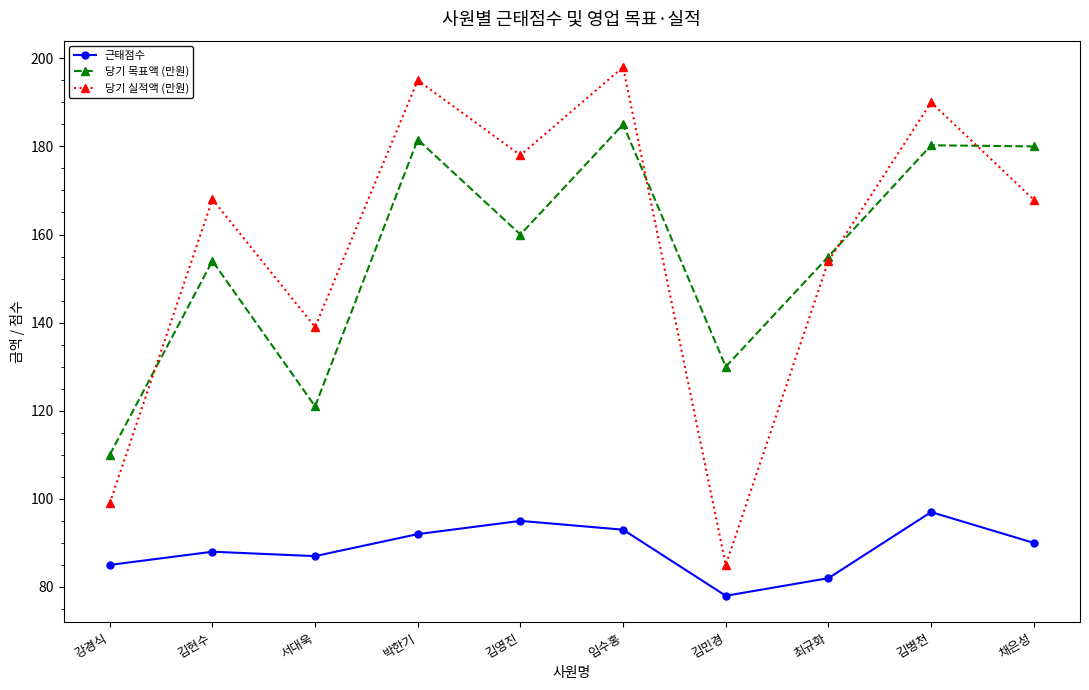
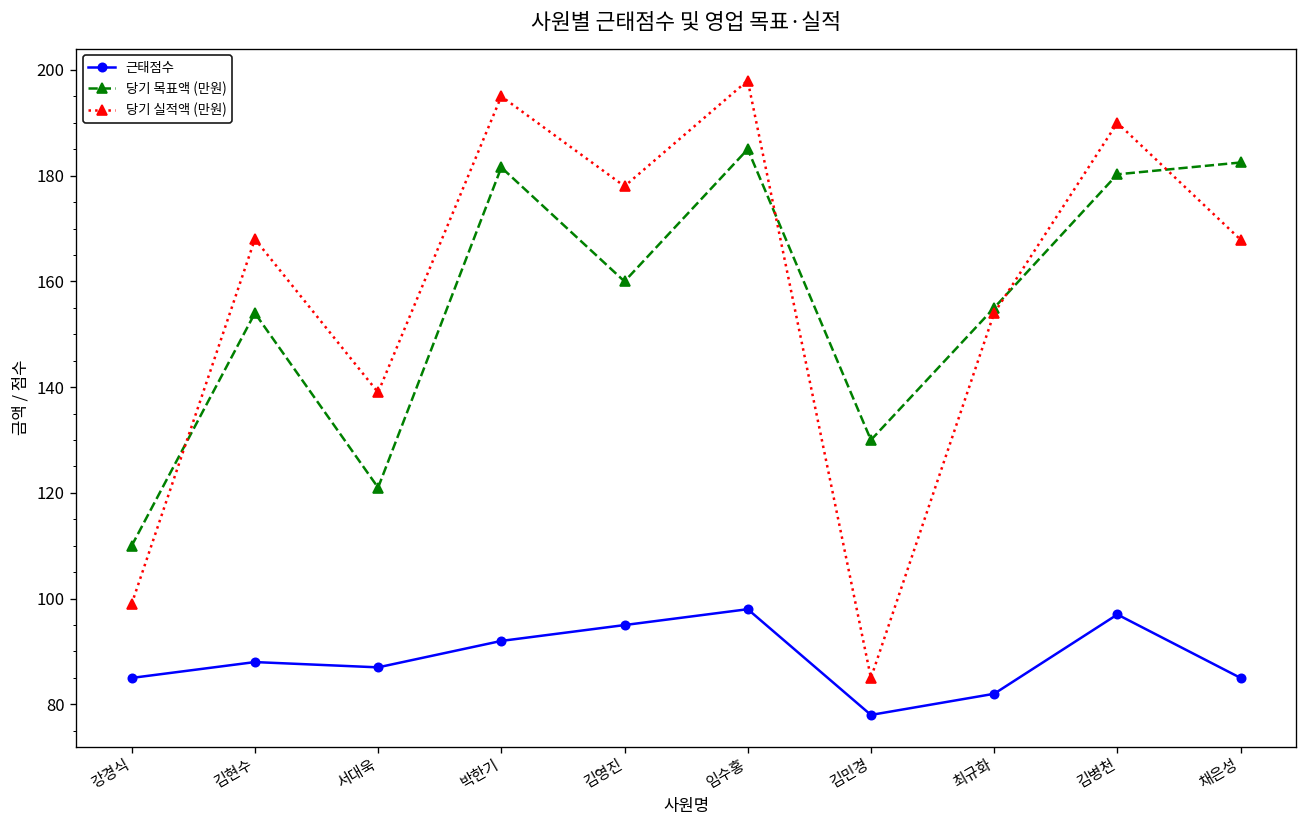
근태점수, 임수홍: 93 -> 98
근태점수, 채은성: 90 -> 85
당기 목표액 (만원), 채은성: 180 -> 182
